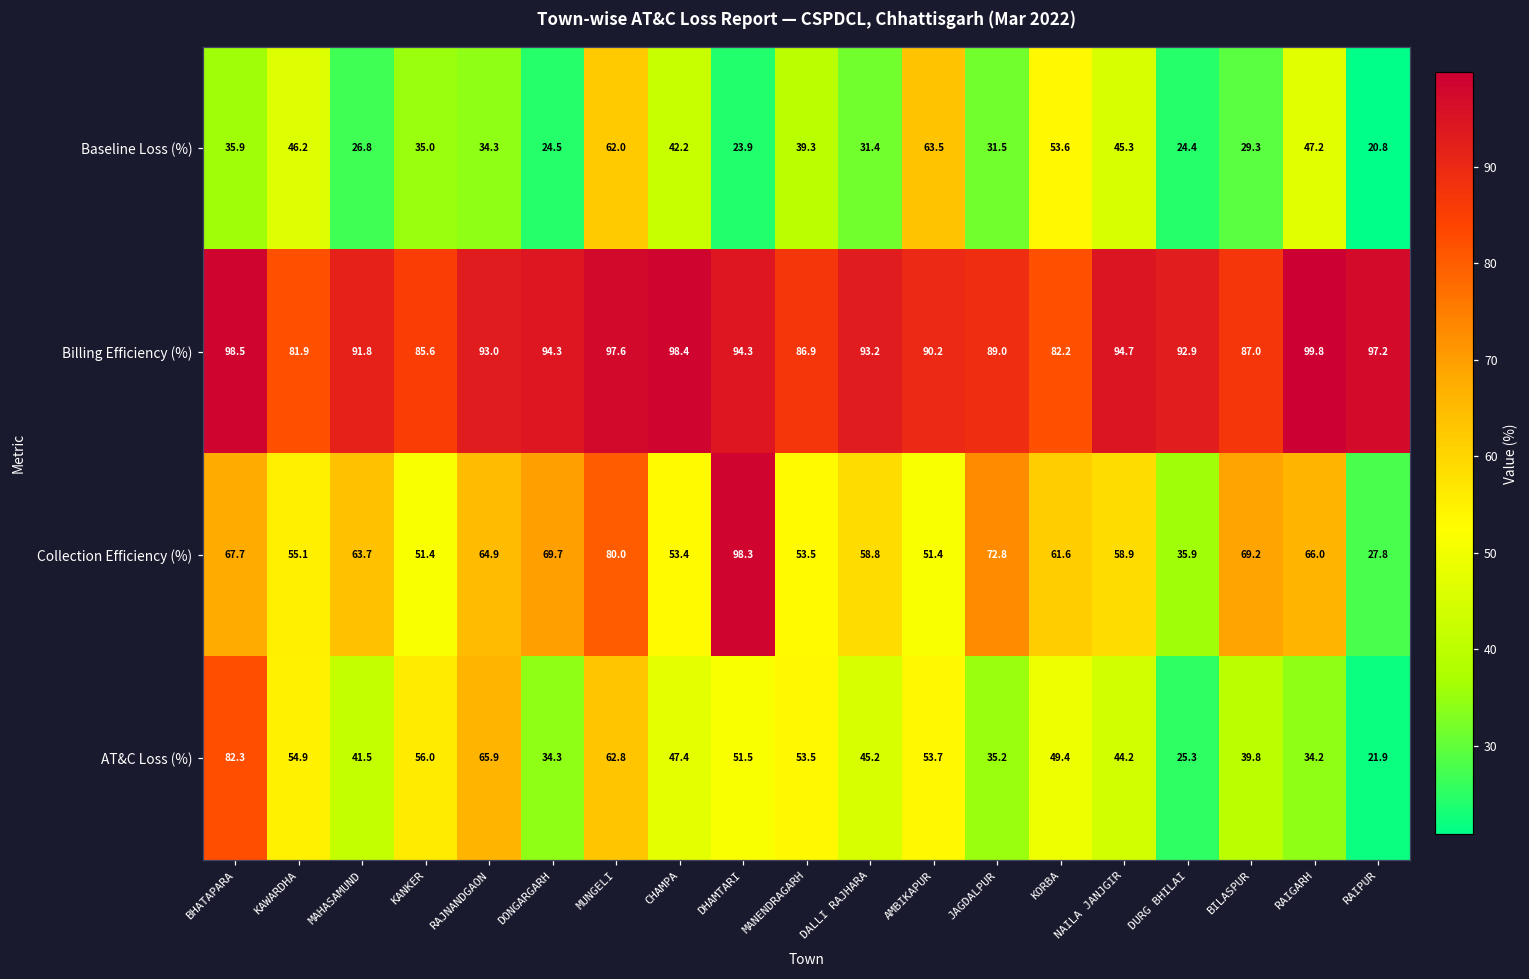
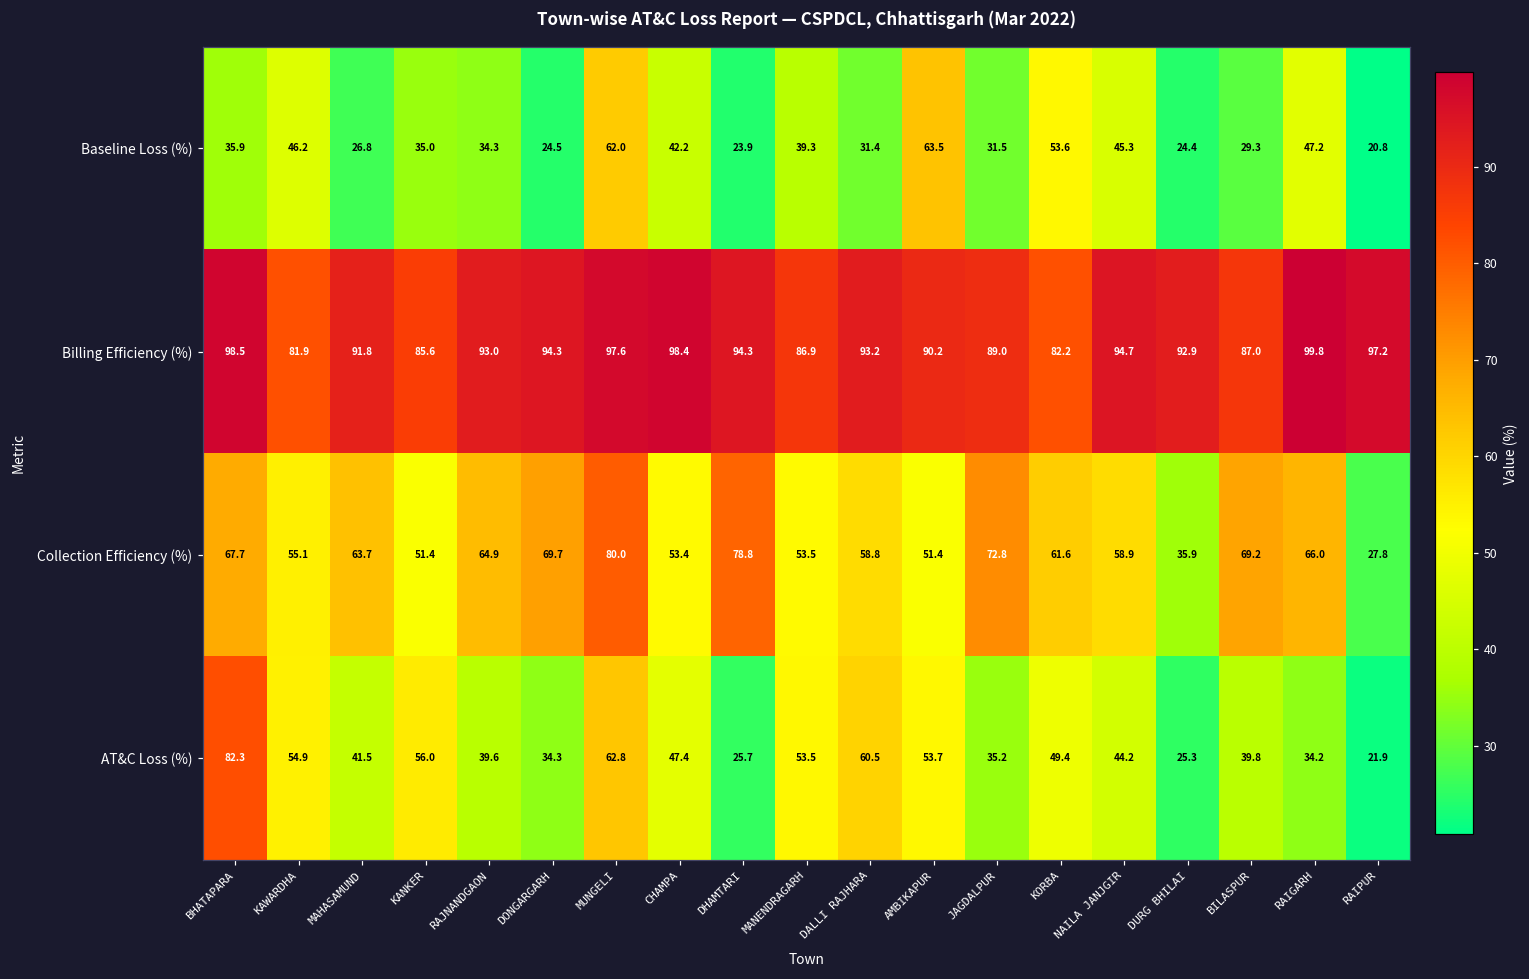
Collection Efficiency (%), DHAMTARI: 98.3 -> 78.8
AT&C Loss (%), RAJNANDGAON: 65.9 -> 39.6
AT&C Loss (%), DHAMTARI: 51.5 -> 25.7
AT&C Loss (%), DALLI RAJHARA: 45.2 -> 60.5
